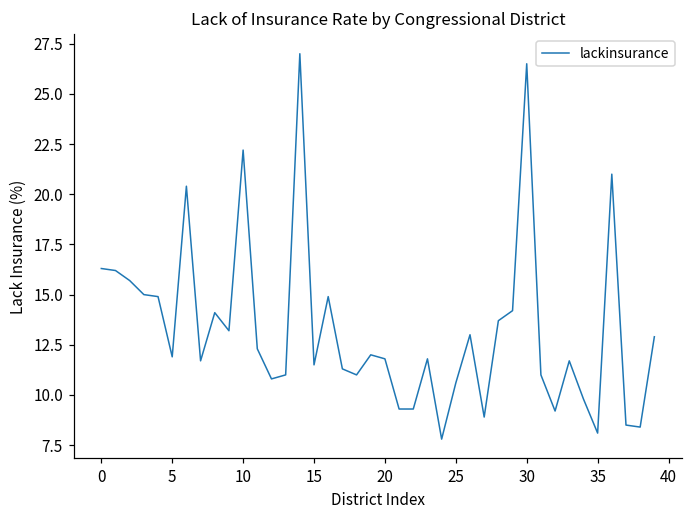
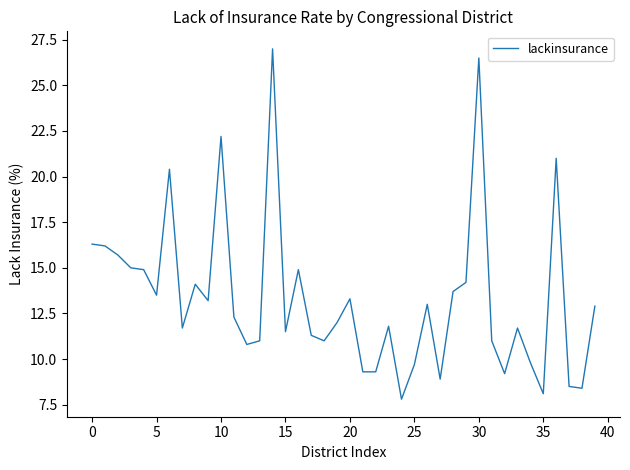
5: 11.9 -> 13.5
20: 11.8 -> 13.3
25: 10.6 -> 9.7
